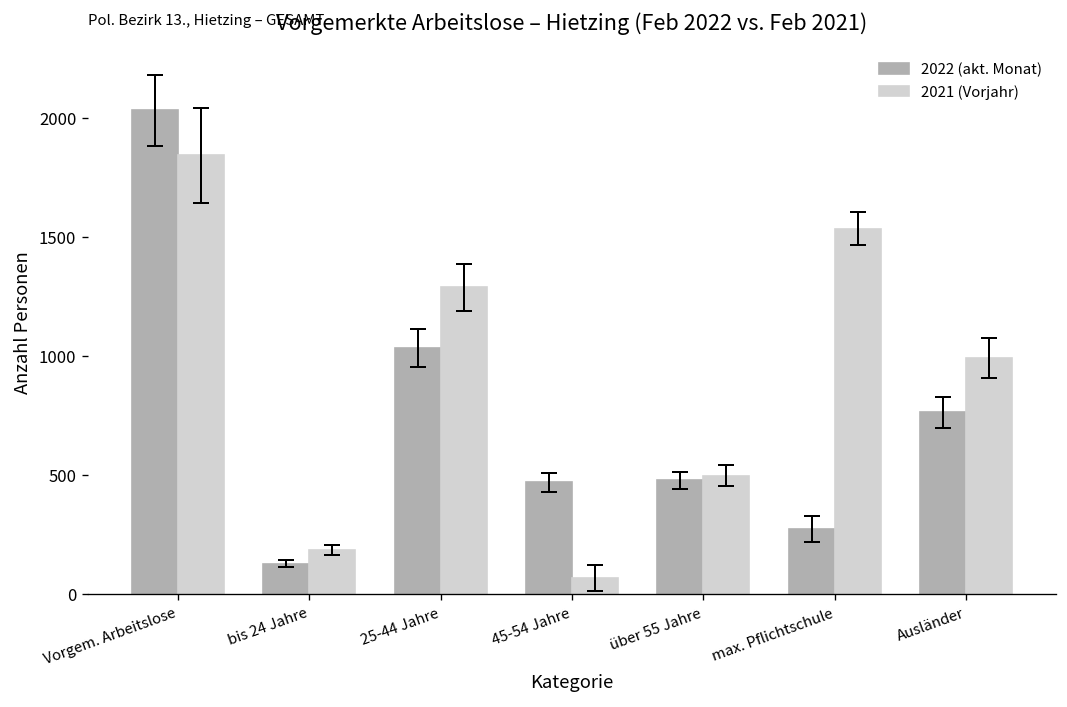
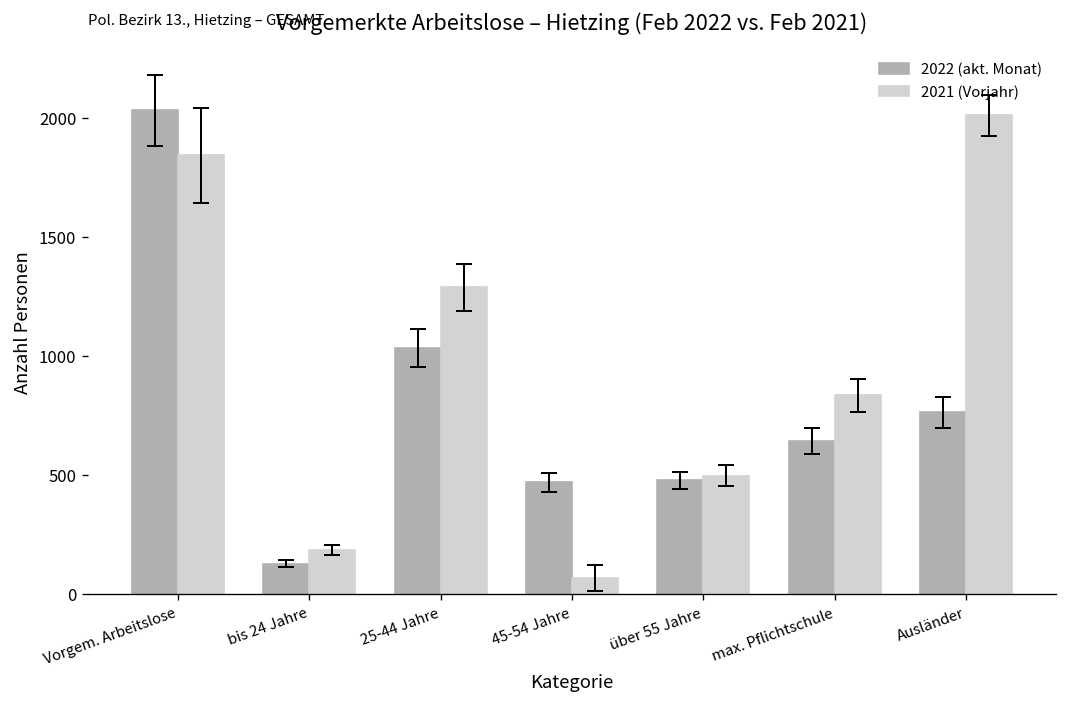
2022 (akt. Monat), max. Pflichtschule: 270 -> 640
2021 (Vorjahr), max. Pflichtschule: 1530 -> 840
2021 (Vorjahr), Ausländer: 990 -> 2010
